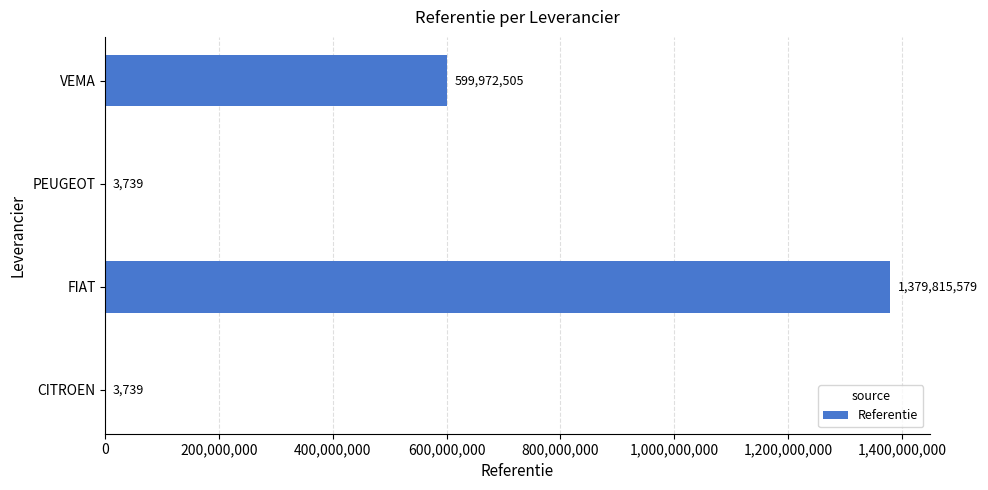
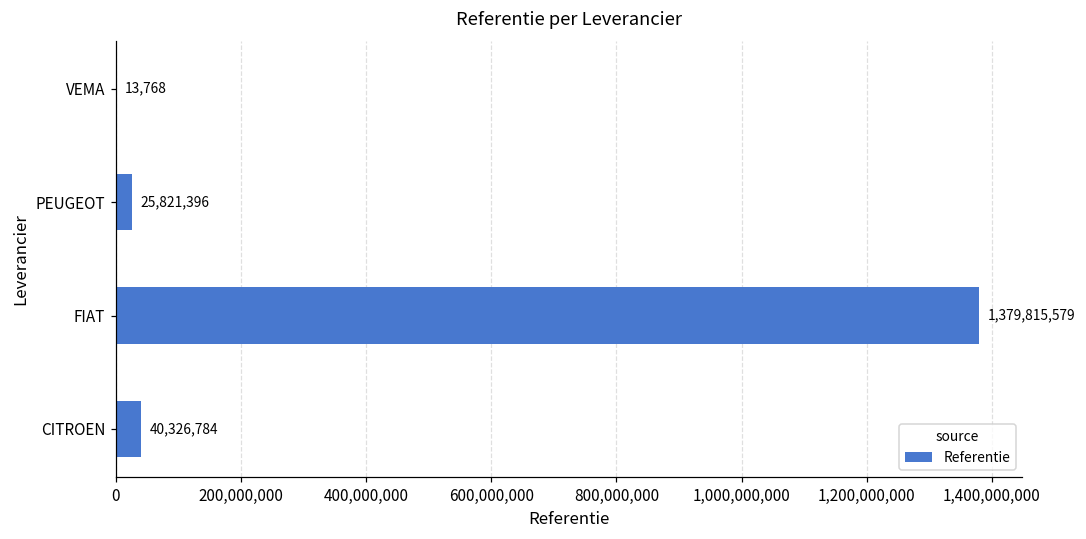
VEMA: 599,972,505 -> 13,768
PEUGEOT: 3,739 -> 25,821,396
CITROEN: 3,739 -> 40,326,784
